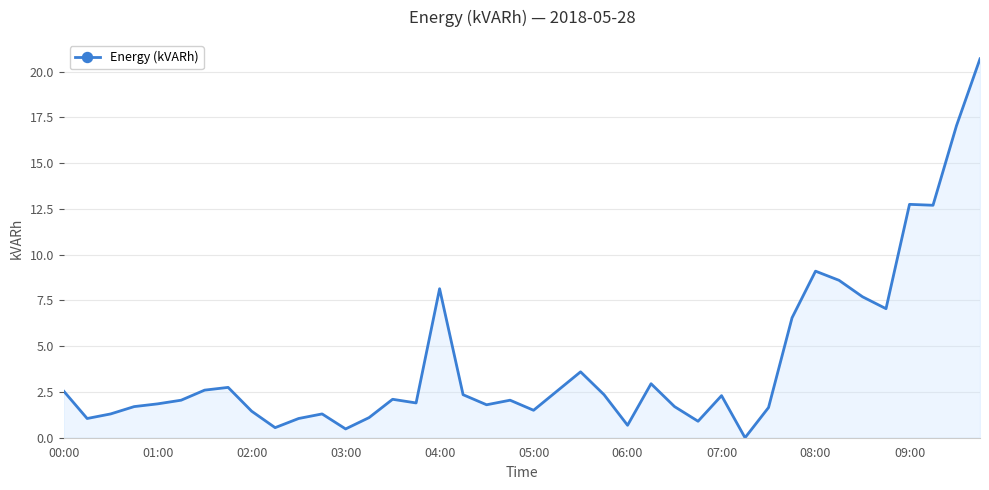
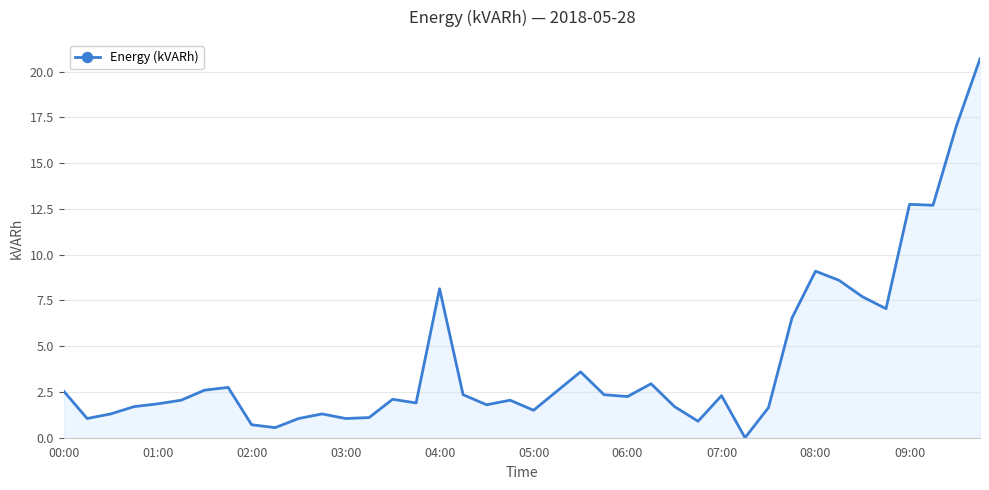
02:00: 1.5 -> 0.7
03:00: 0.5 -> 1.1
06:00: 0.7 -> 2.3
